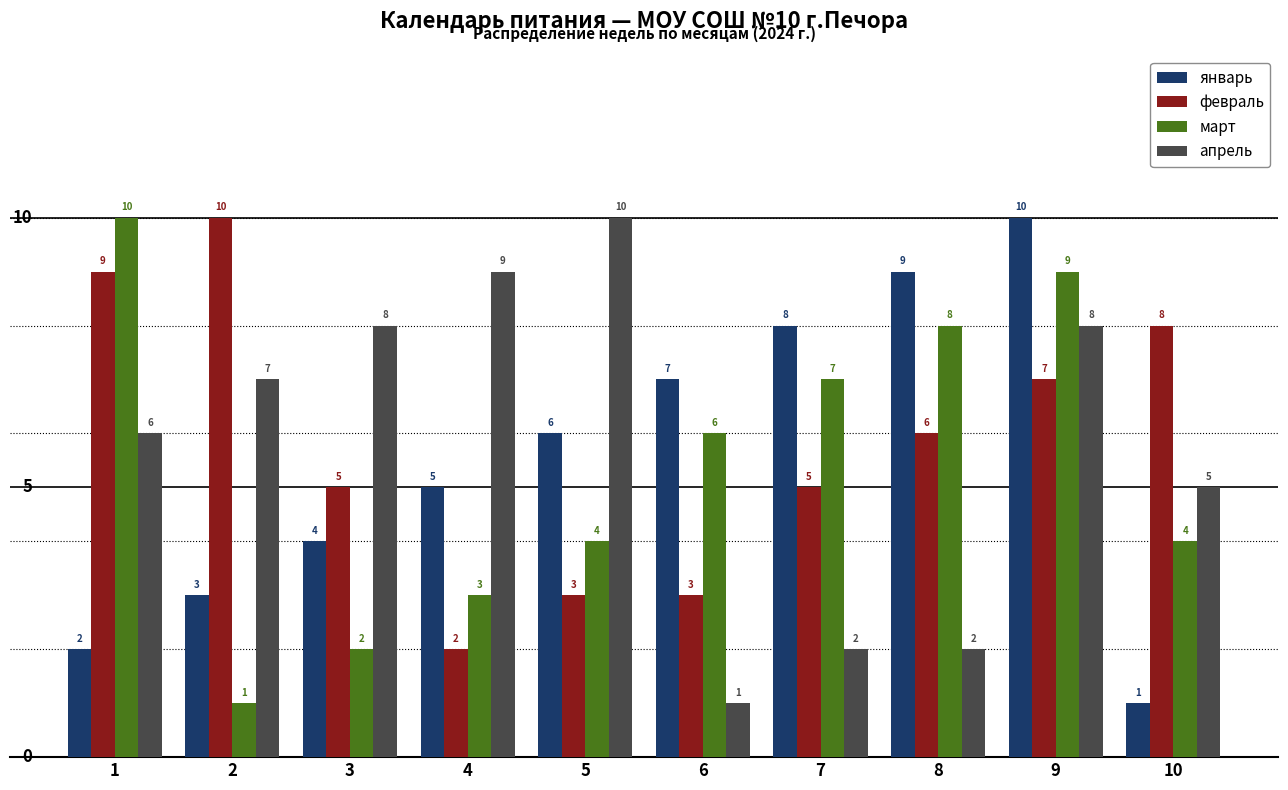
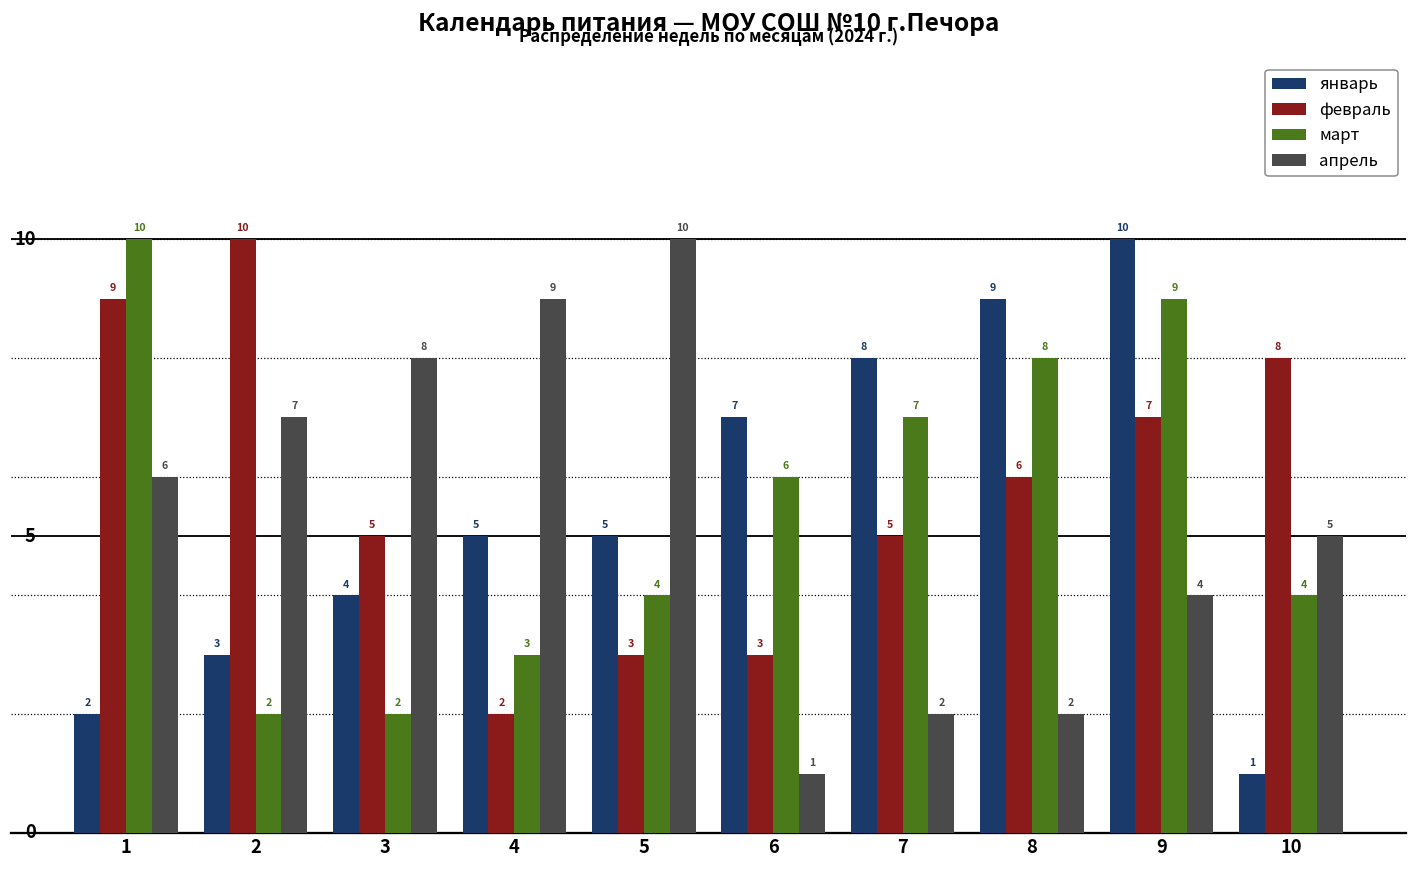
март, 2: 1 -> 2
январь, 5: 6 -> 5
апрель, 9: 8 -> 4
